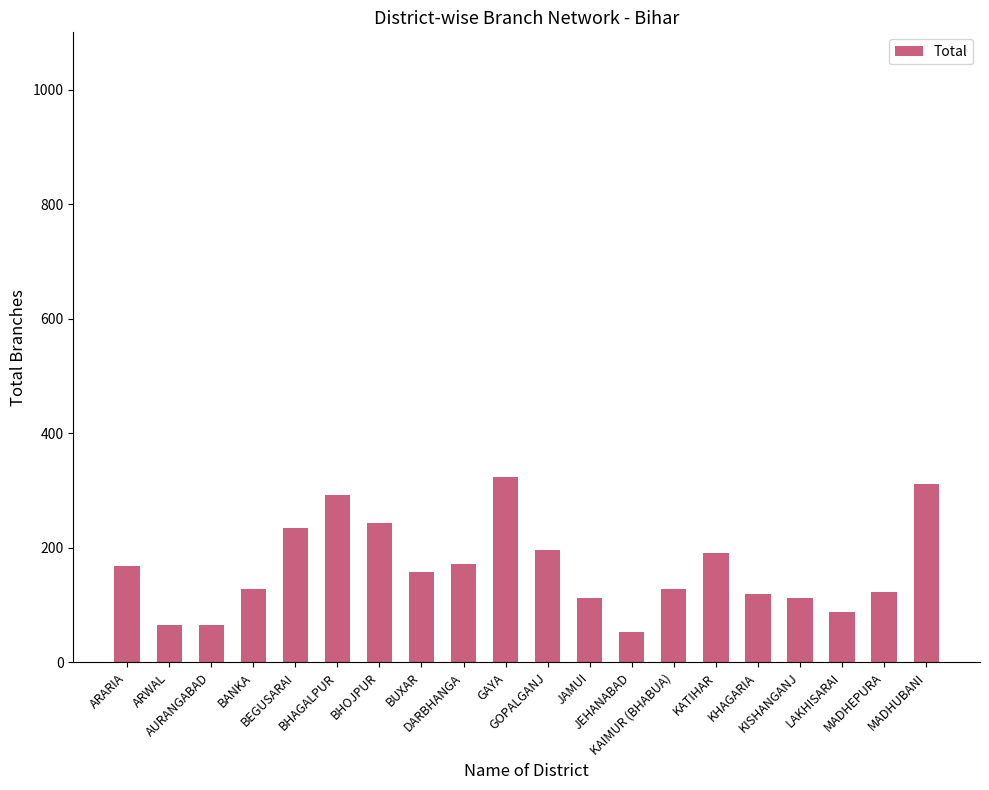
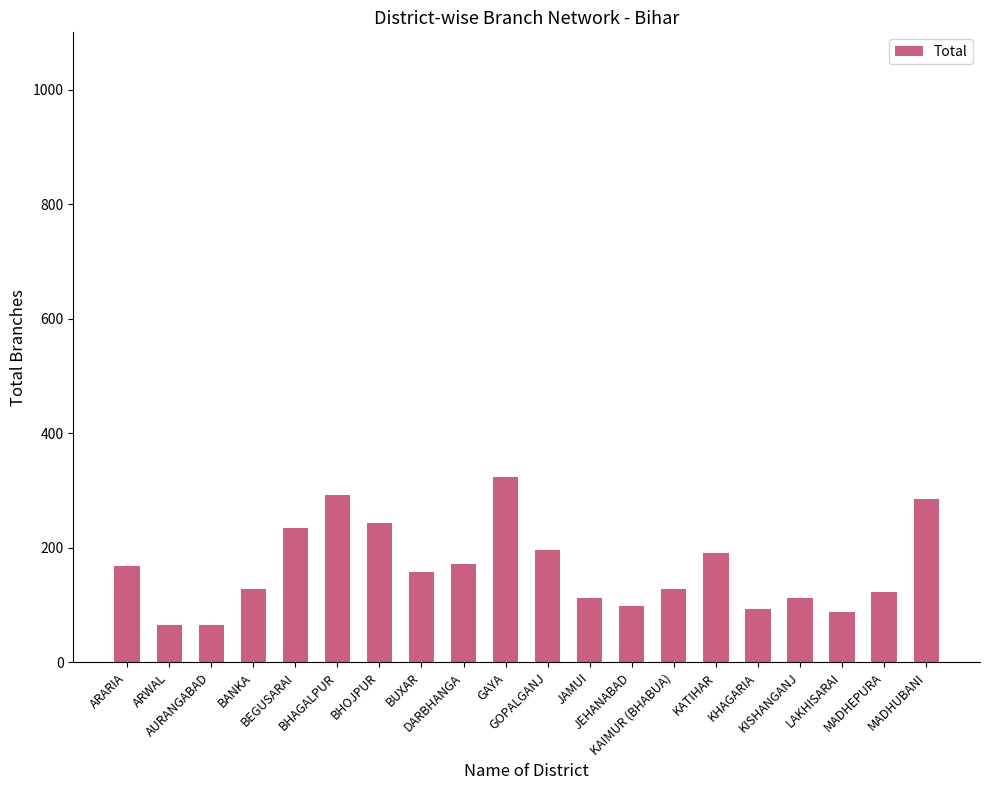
JEHANABAD: 50 -> 100
KHAGARIA: 120 -> 90
MADHUBANI: 310 -> 290
